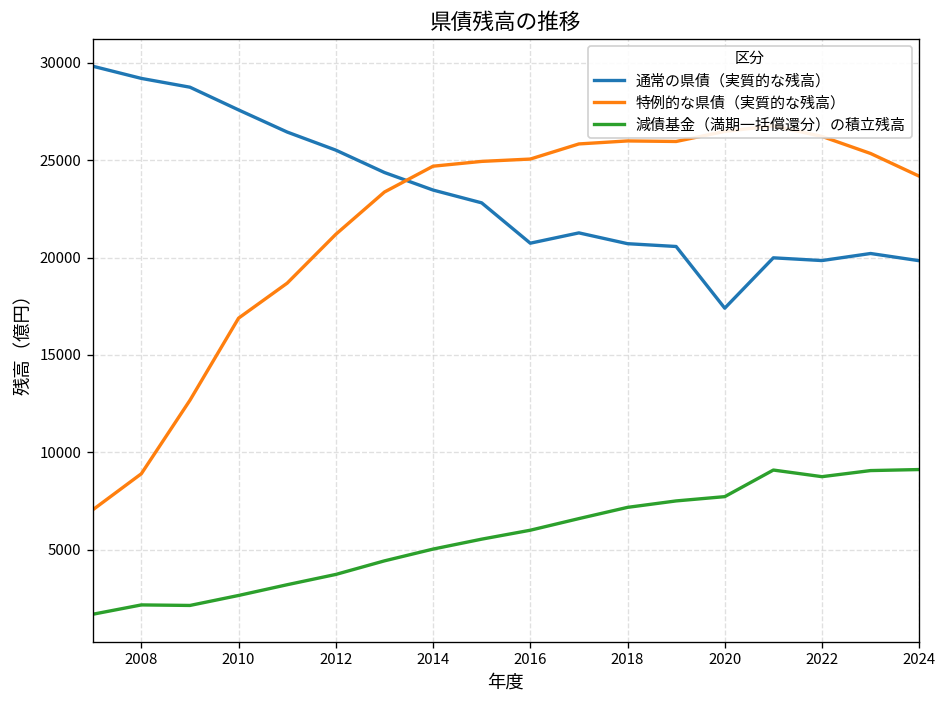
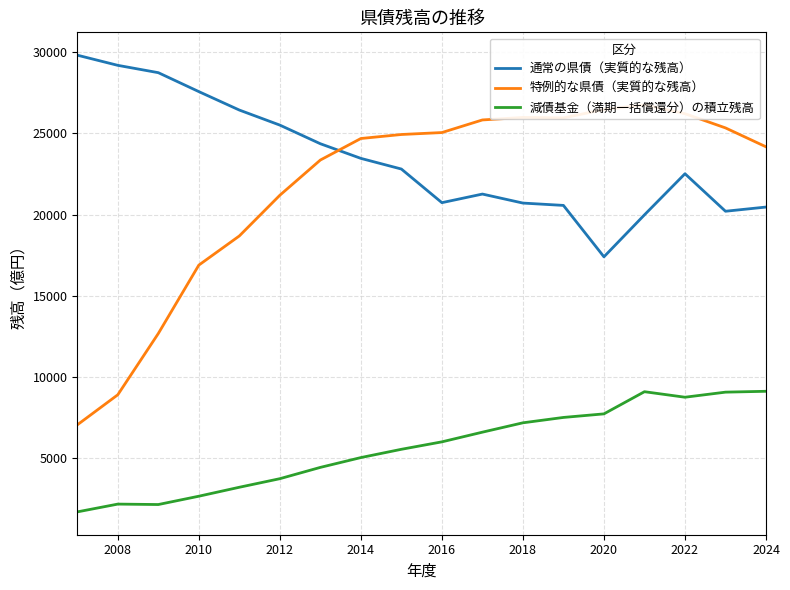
通常の県債（実質的な残高）, 2022: 19800 -> 22500
通常の県債（実質的な残高）, 2024: 19800 -> 20500
